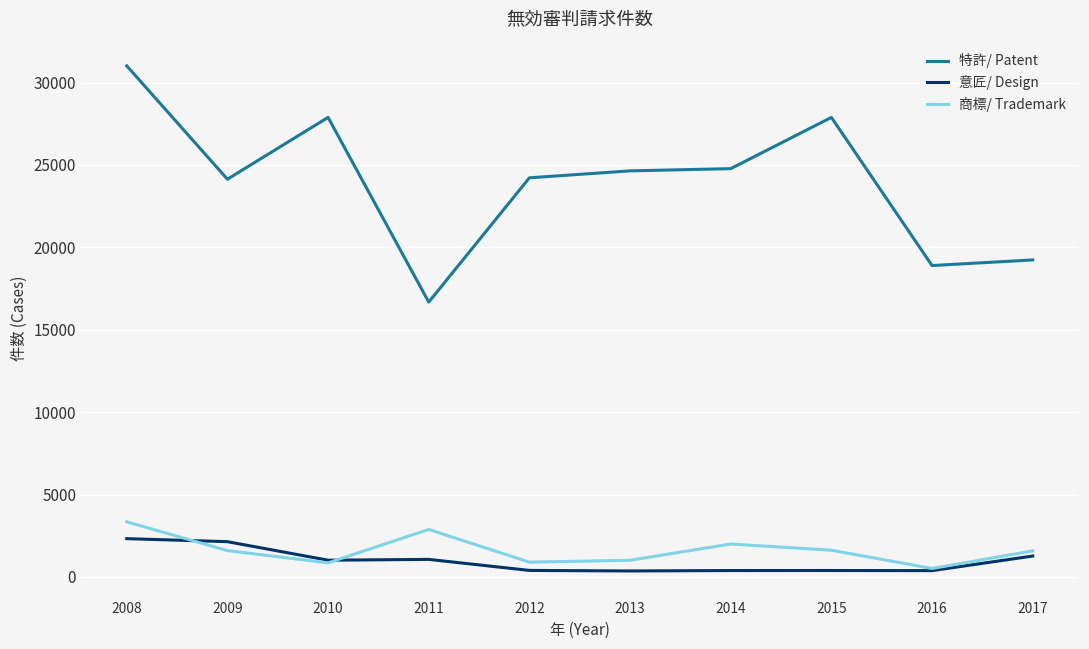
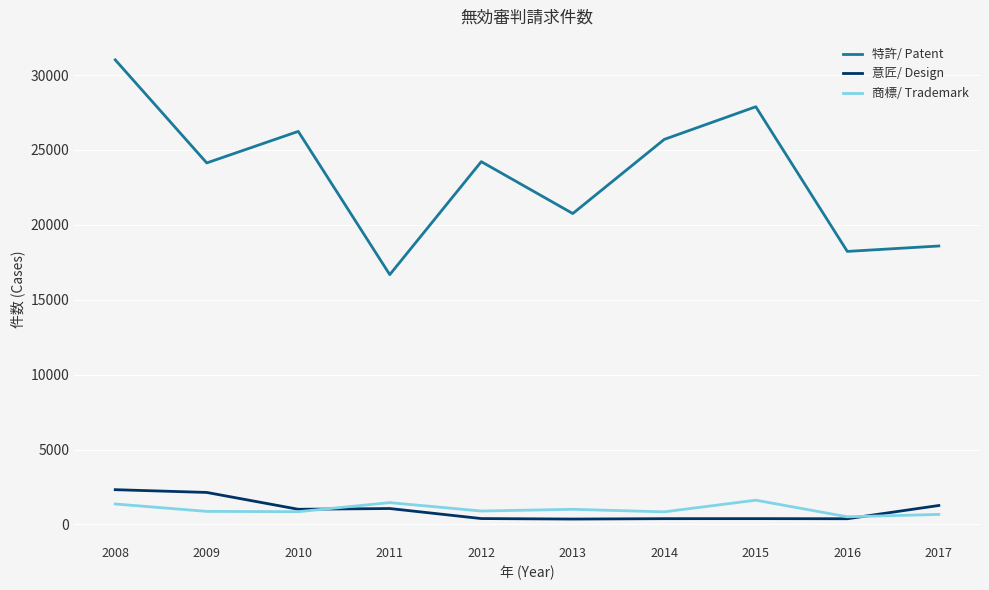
商標/ Trademark, 2008: 3300 -> 1400
商標/ Trademark, 2009: 1600 -> 900
特許/ Patent, 2010: 27900 -> 26200
商標/ Trademark, 2011: 2900 -> 1500
特許/ Patent, 2013: 24600 -> 20800
特許/ Patent, 2014: 24800 -> 25700
商標/ Trademark, 2014: 2000 -> 800
特許/ Patent, 2016: 18900 -> 18200
特許/ Patent, 2017: 19200 -> 18600
商標/ Trademark, 2017: 1600 -> 700
